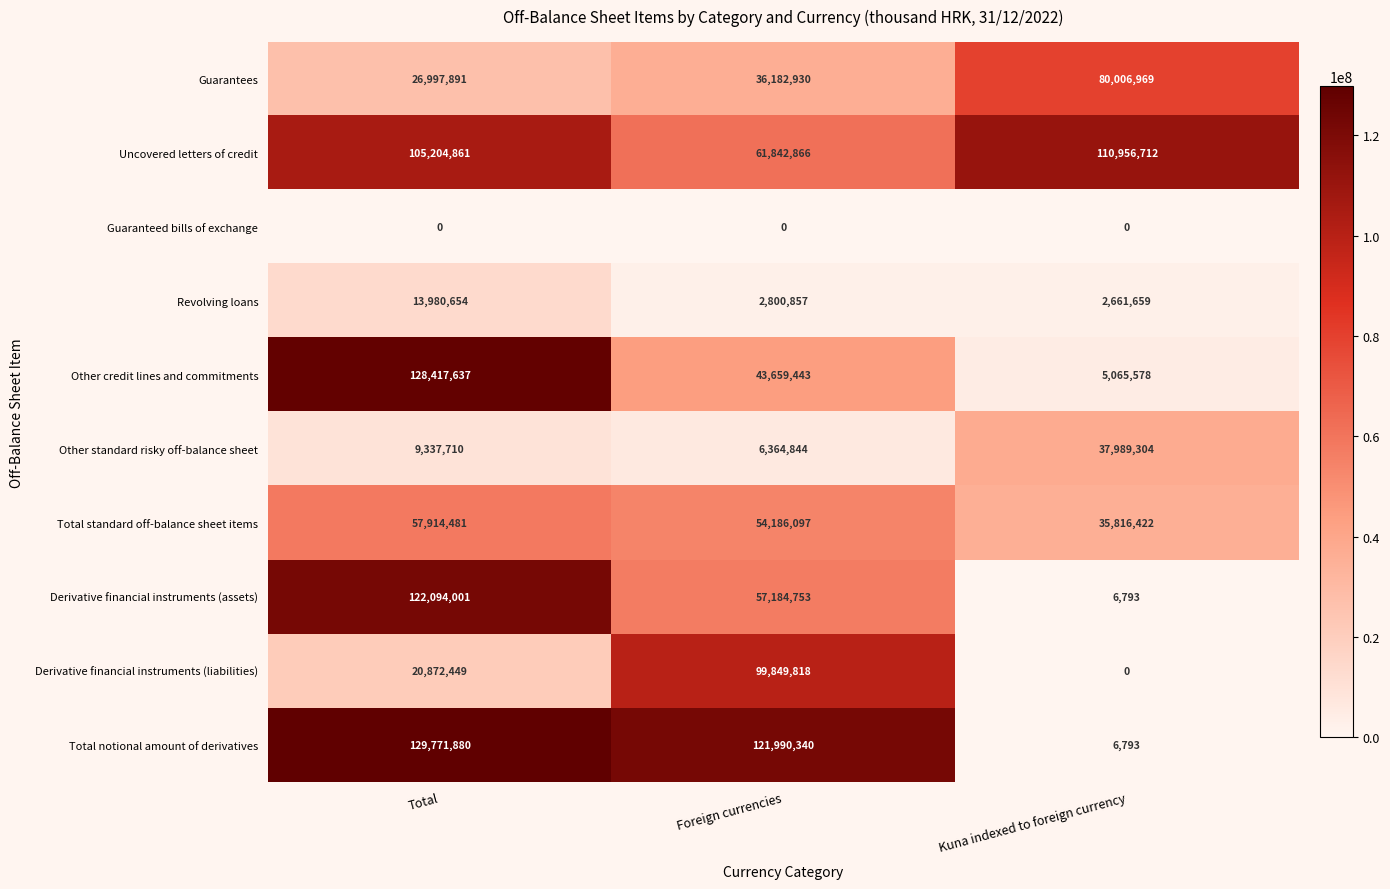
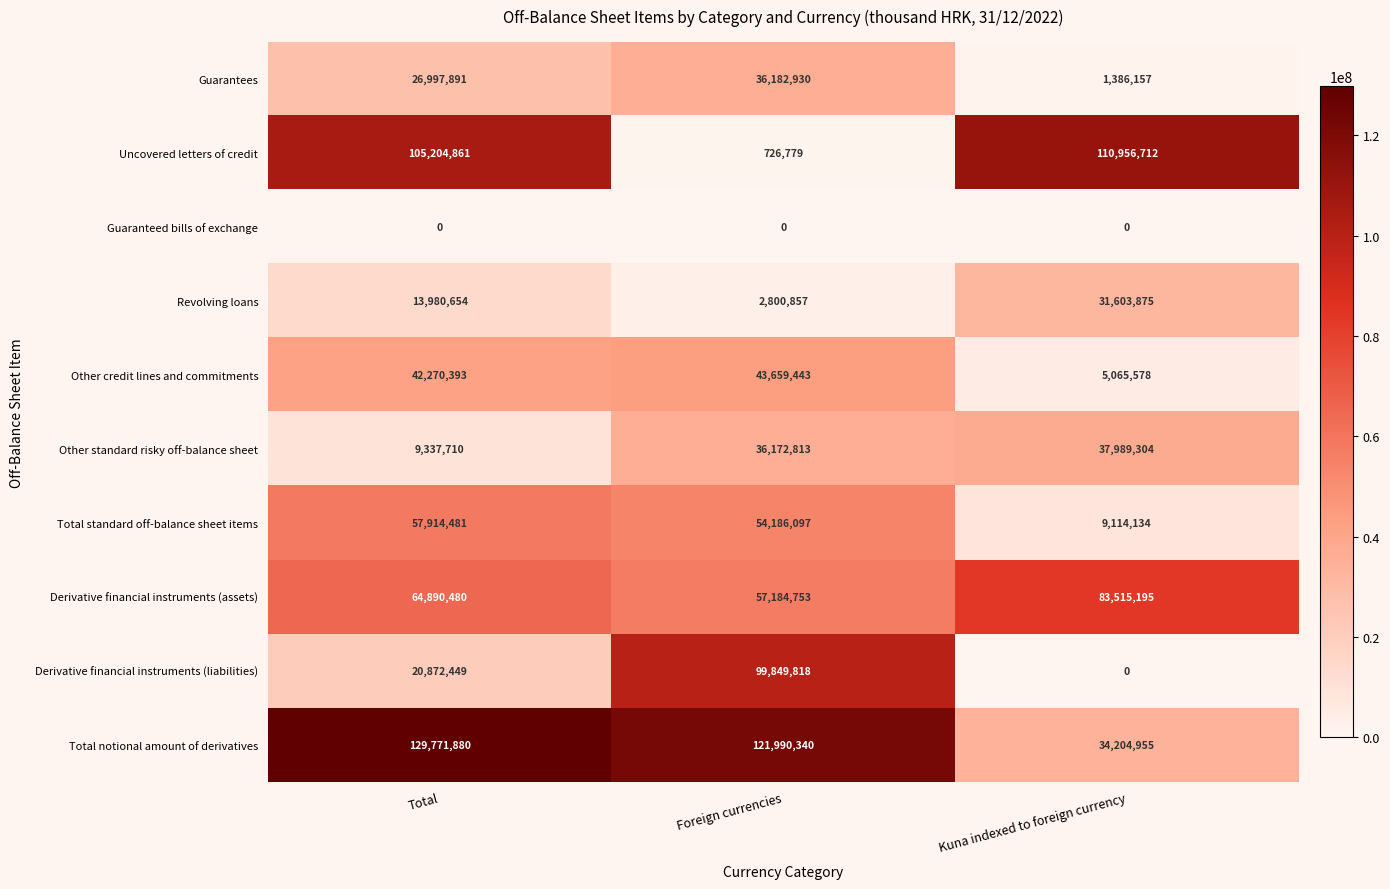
Guarantees, Kuna indexed to foreign currency: 80,006,969 -> 1,386,157
Uncovered letters of credit, Foreign currencies: 61,842,866 -> 726,779
Revolving loans, Kuna indexed to foreign currency: 2,661,659 -> 31,603,875
Other credit lines and commitments, Total: 128,417,637 -> 42,270,393
Other standard risky off-balance sheet, Foreign currencies: 6,364,844 -> 36,172,813
Total standard off-balance sheet items, Kuna indexed to foreign currency: 35,816,422 -> 9,114,134
Derivative financial instruments (assets), Total: 122,094,001 -> 64,890,480
Derivative financial instruments (assets), Kuna indexed to foreign currency: 6,793 -> 83,515,195
Total notional amount of derivatives, Kuna indexed to foreign currency: 6,793 -> 34,204,955
